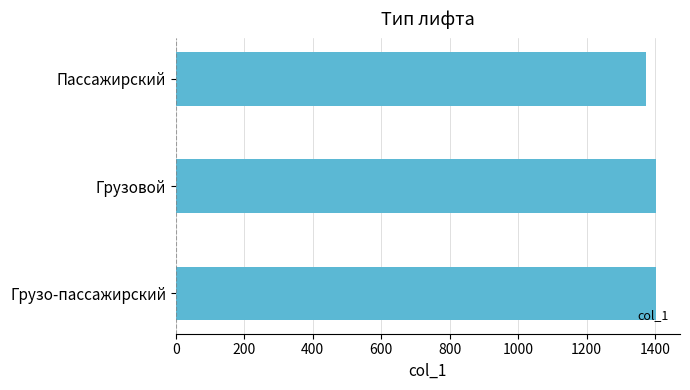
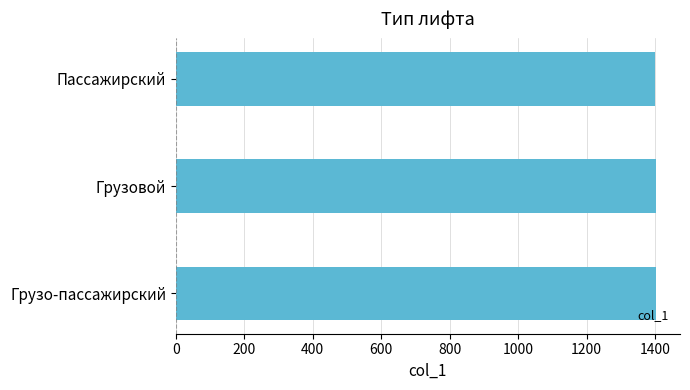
Пассажирский: 1380 -> 1400
